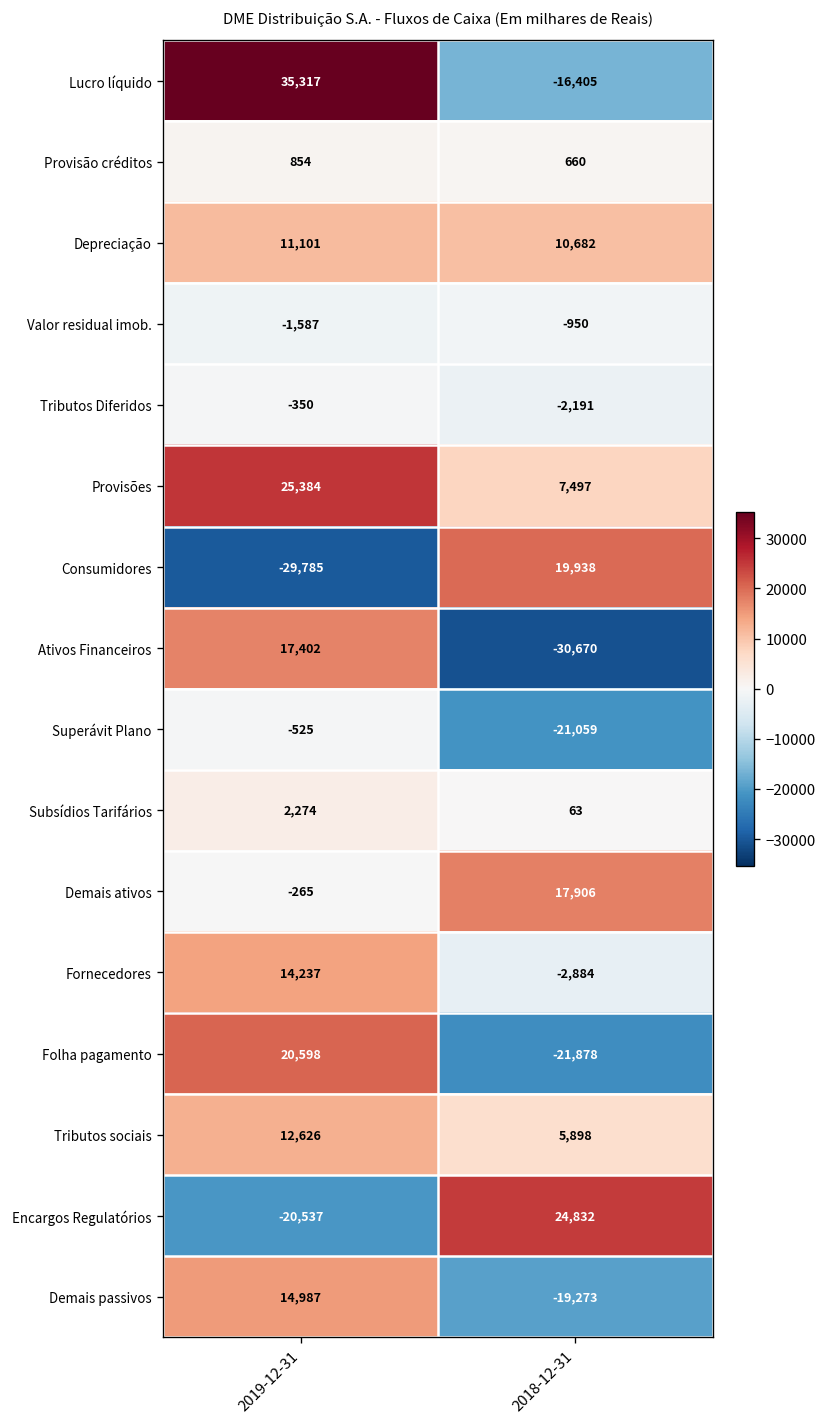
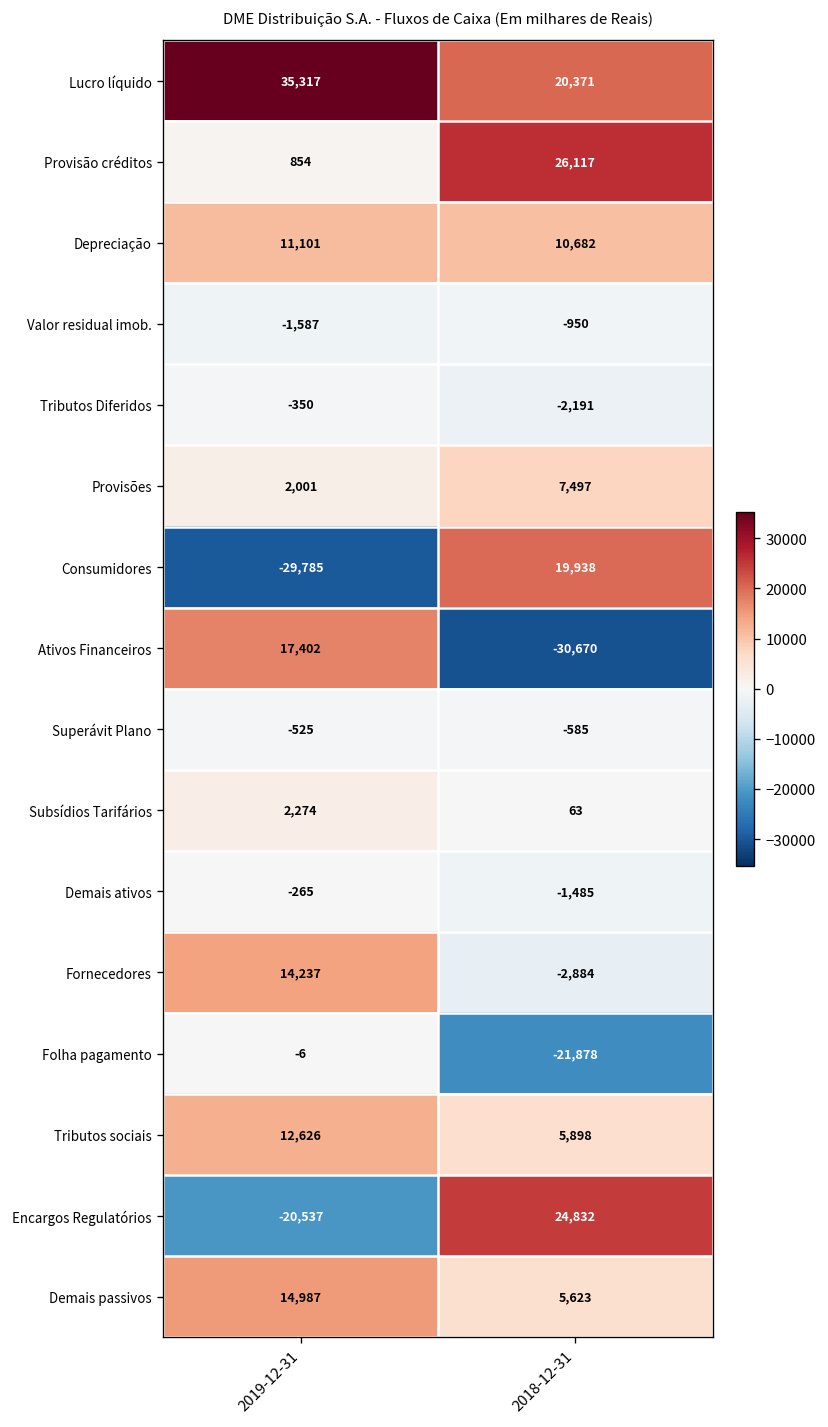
Lucro líquido, 2018-12-31: -16,405 -> 20,371
Provisão créditos, 2018-12-31: 660 -> 26,117
Provisões, 2019-12-31: 25,384 -> 2,001
Superávit Plano, 2018-12-31: -21,059 -> -585
Demais ativos, 2018-12-31: 17,906 -> -1,485
Folha pagamento, 2019-12-31: 20,598 -> -6
Demais passivos, 2018-12-31: -19,273 -> 5,623
